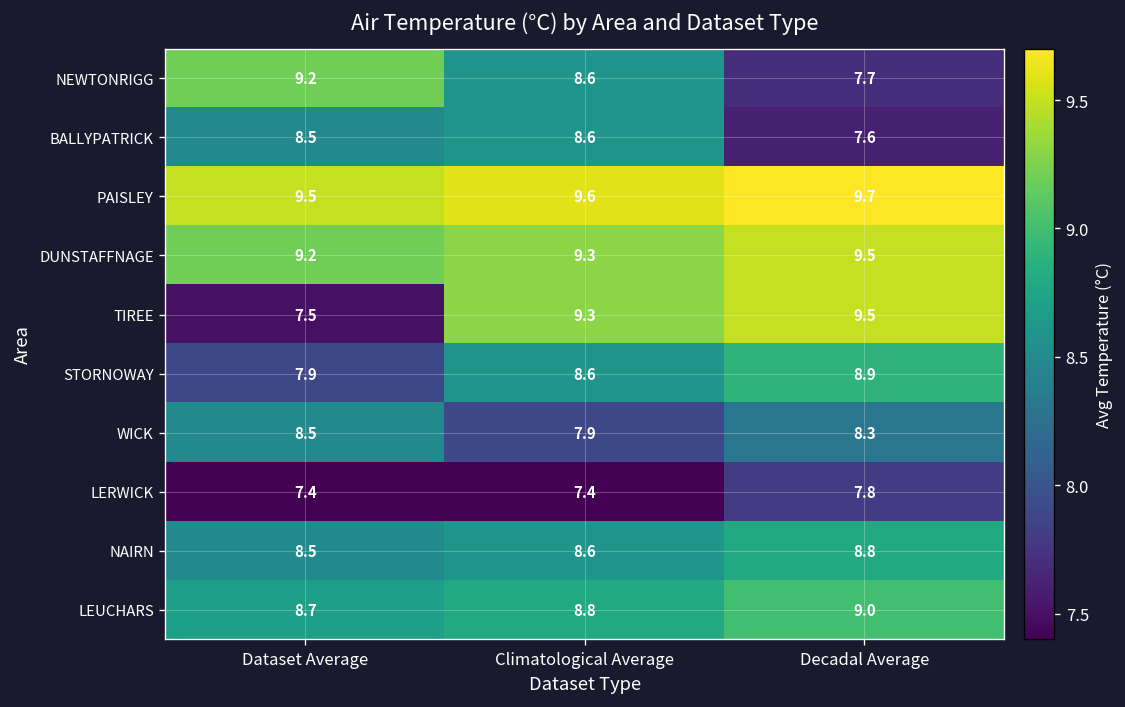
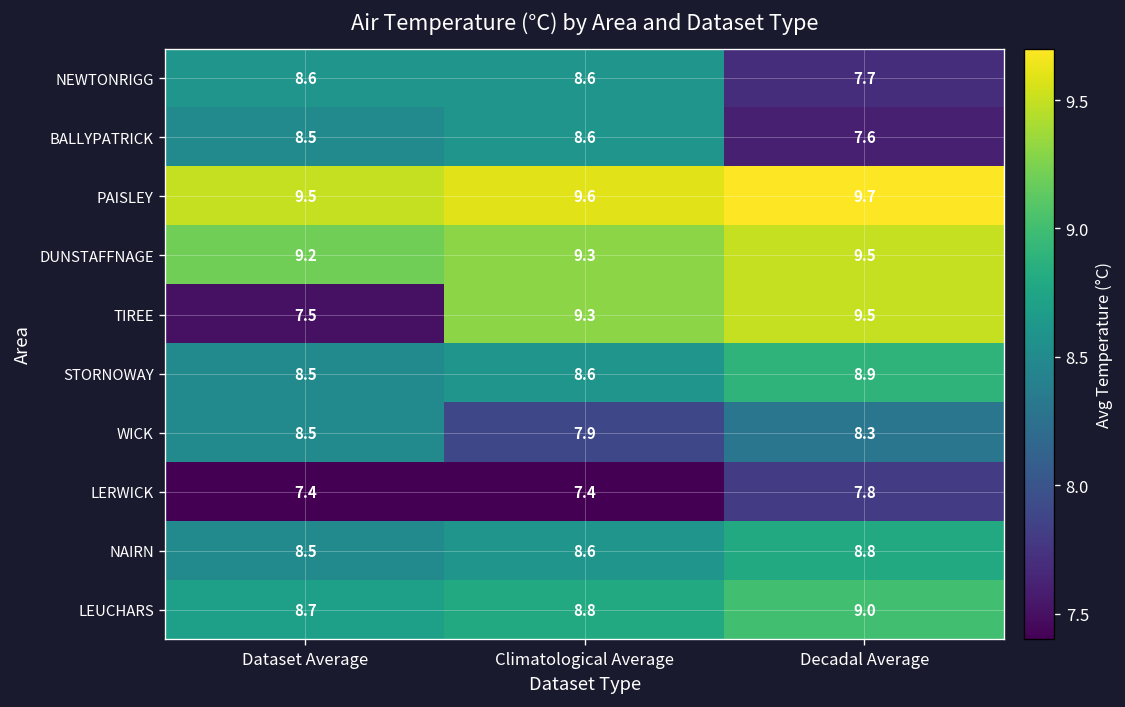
NEWTONRIGG, Dataset Average: 9.2 -> 8.6
STORNOWAY, Dataset Average: 7.9 -> 8.5
